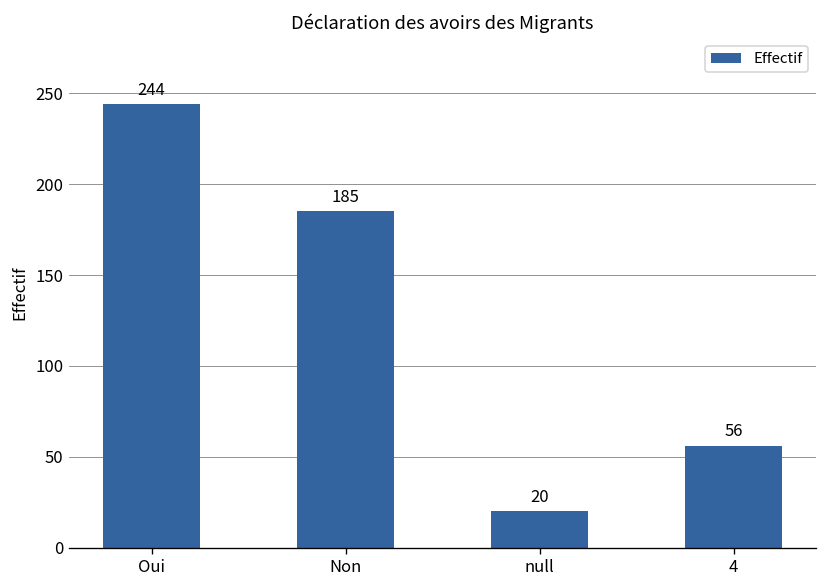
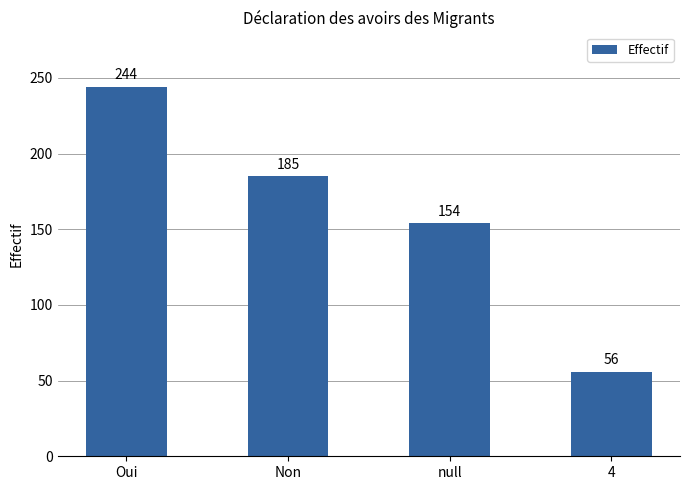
null: 20 -> 154
